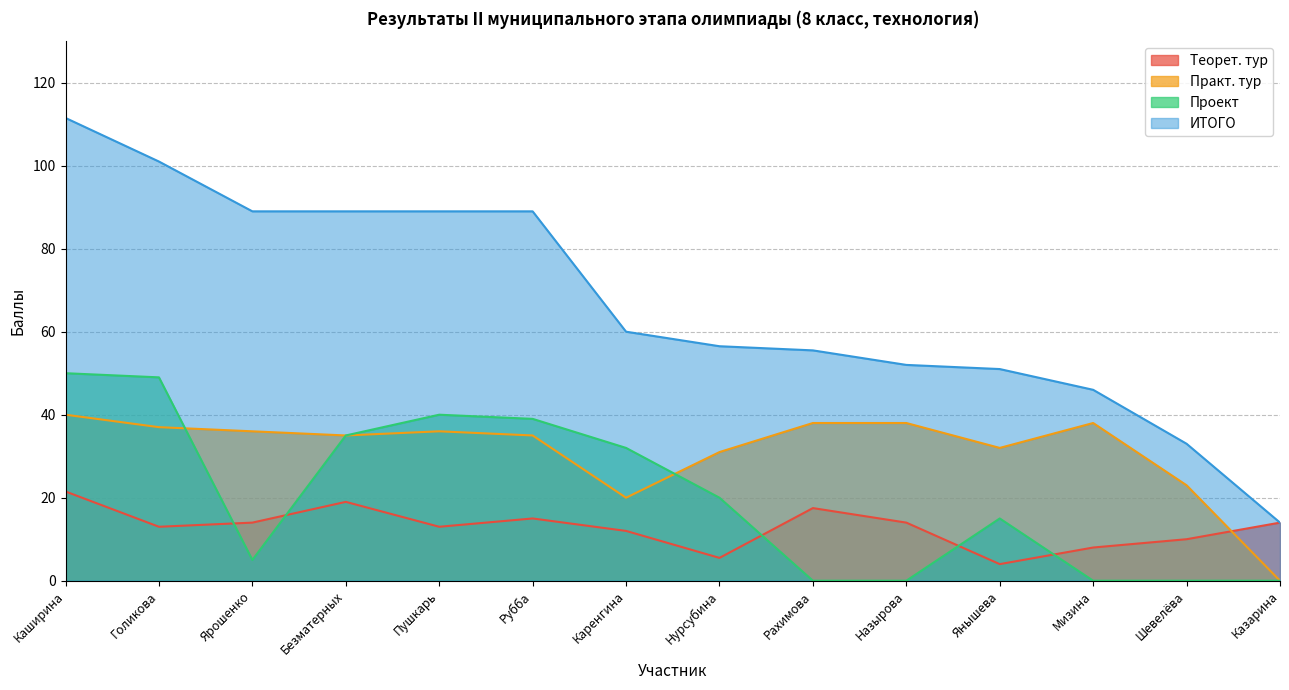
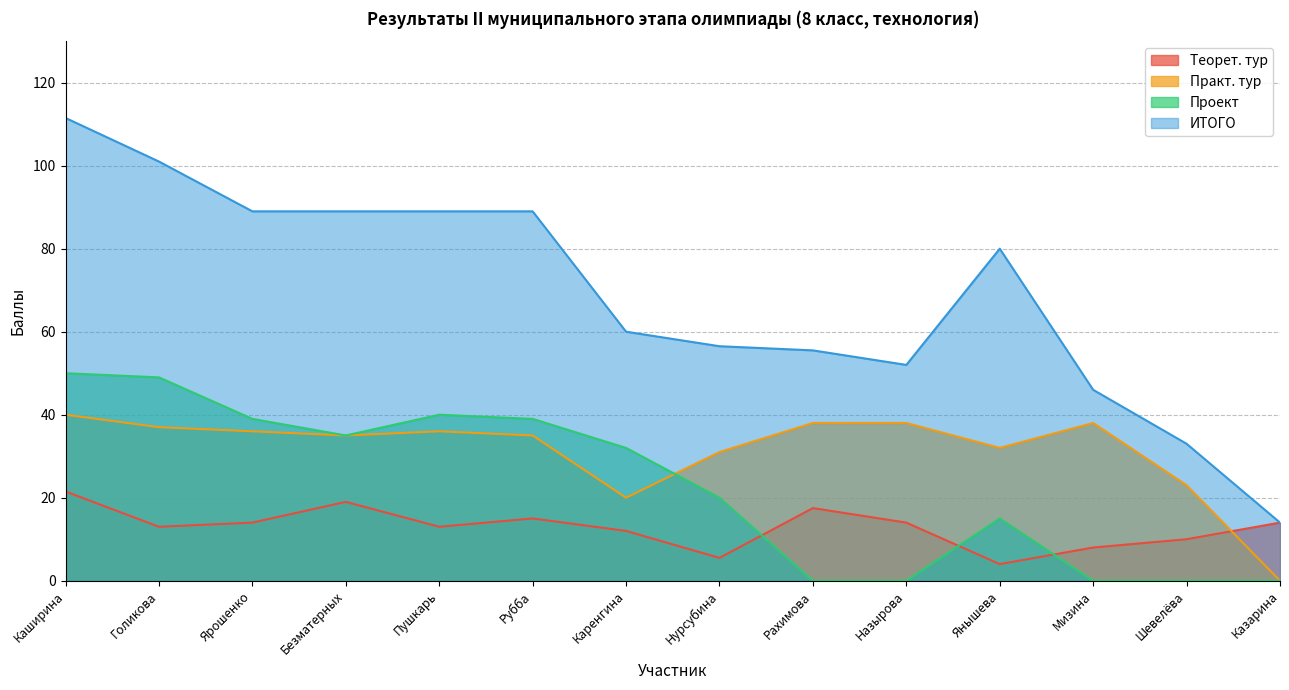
Проект, Ярошенко: 5 -> 39
ИТОГО, Янышева: 51 -> 80
